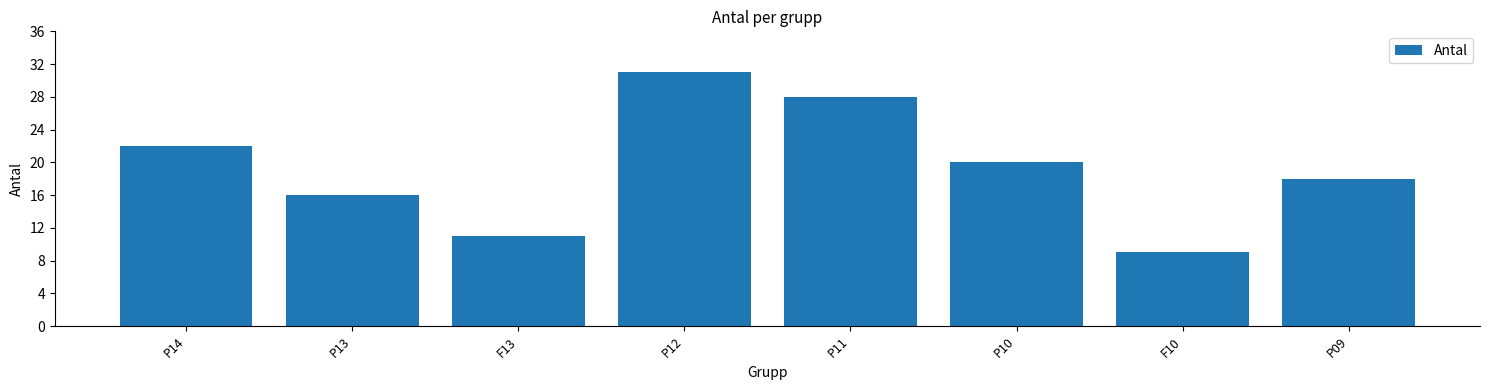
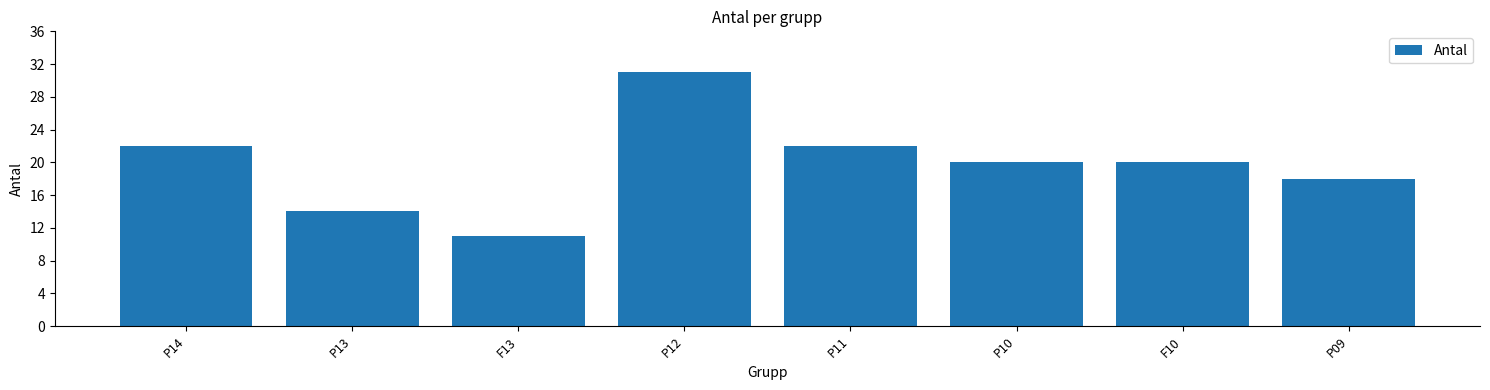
P13: 16 -> 14
P11: 28 -> 22
F10: 9 -> 20
